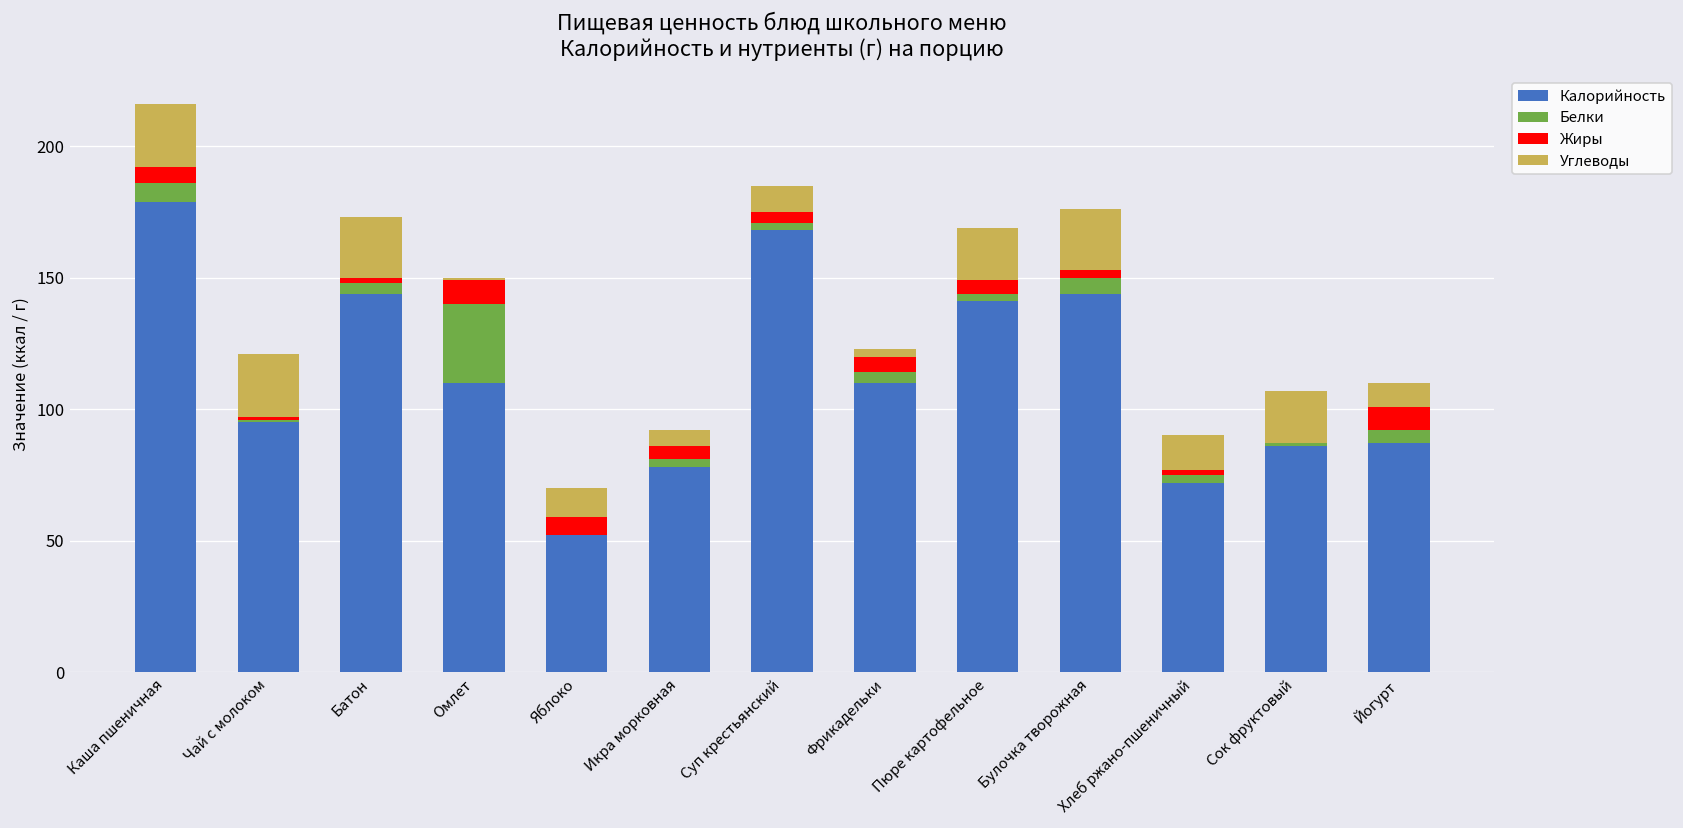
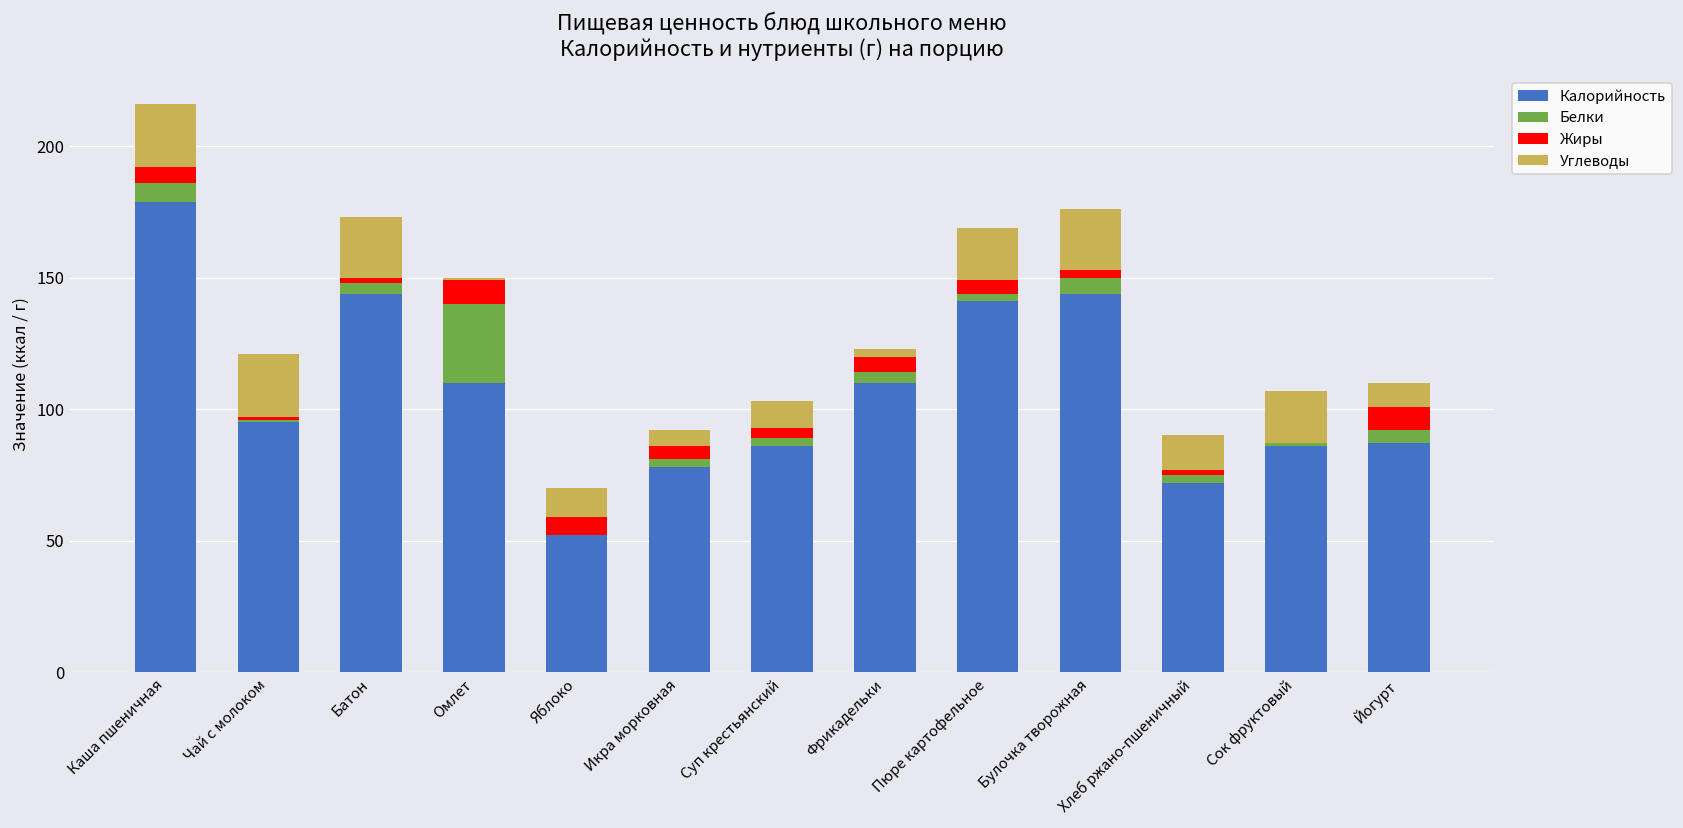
Калорийность, Суп крестьянский: 168 -> 86
